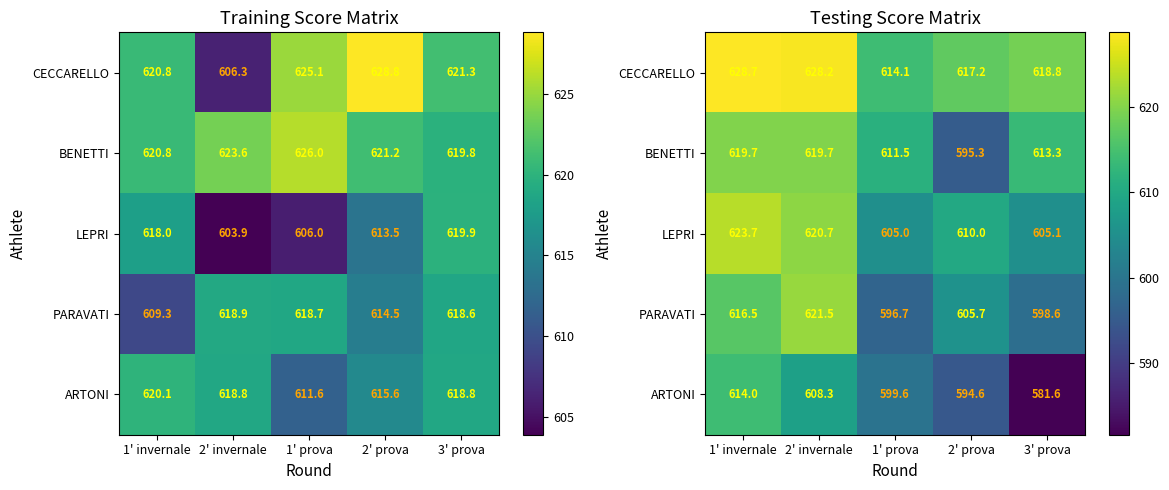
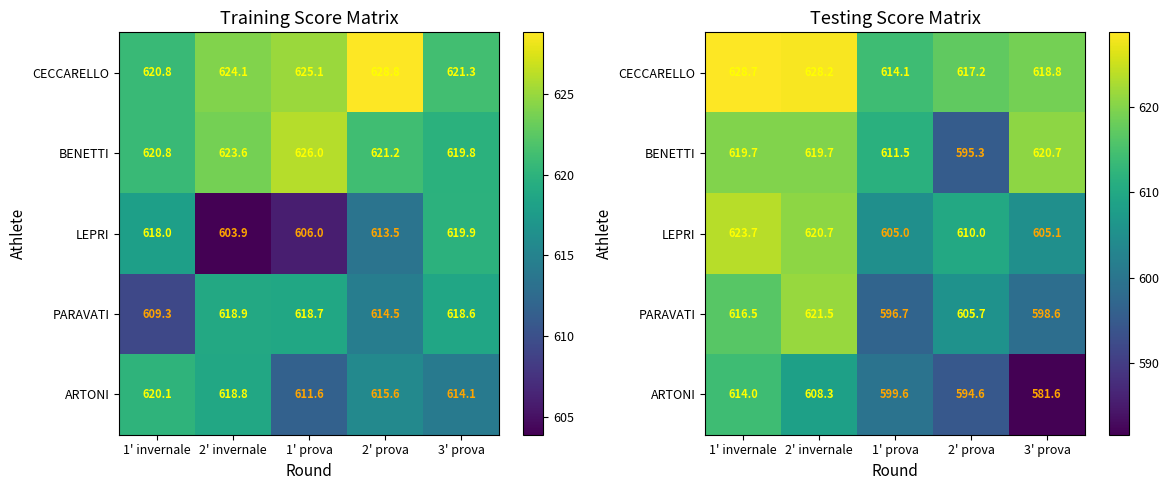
Training Score Matrix, CECCARELLO, 2' invernale: 606.3 -> 624.1
Training Score Matrix, ARTONI, 3' prova: 618.8 -> 614.1
Testing Score Matrix, BENETTI, 3' prova: 613.3 -> 620.7
